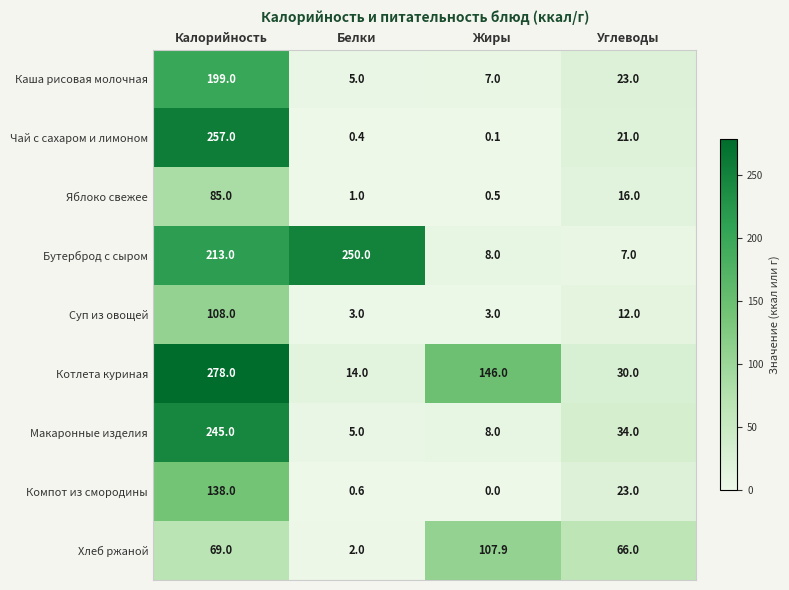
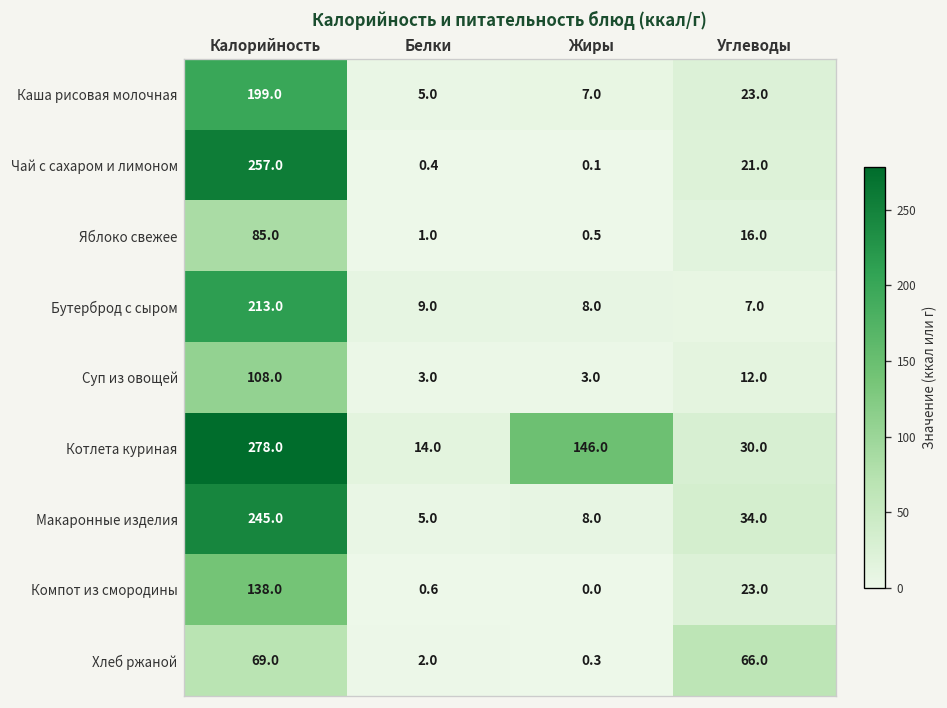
Бутерброд с сыром, Белки: 250.0 -> 9.0
Хлеб ржаной, Жиры: 107.9 -> 0.3
